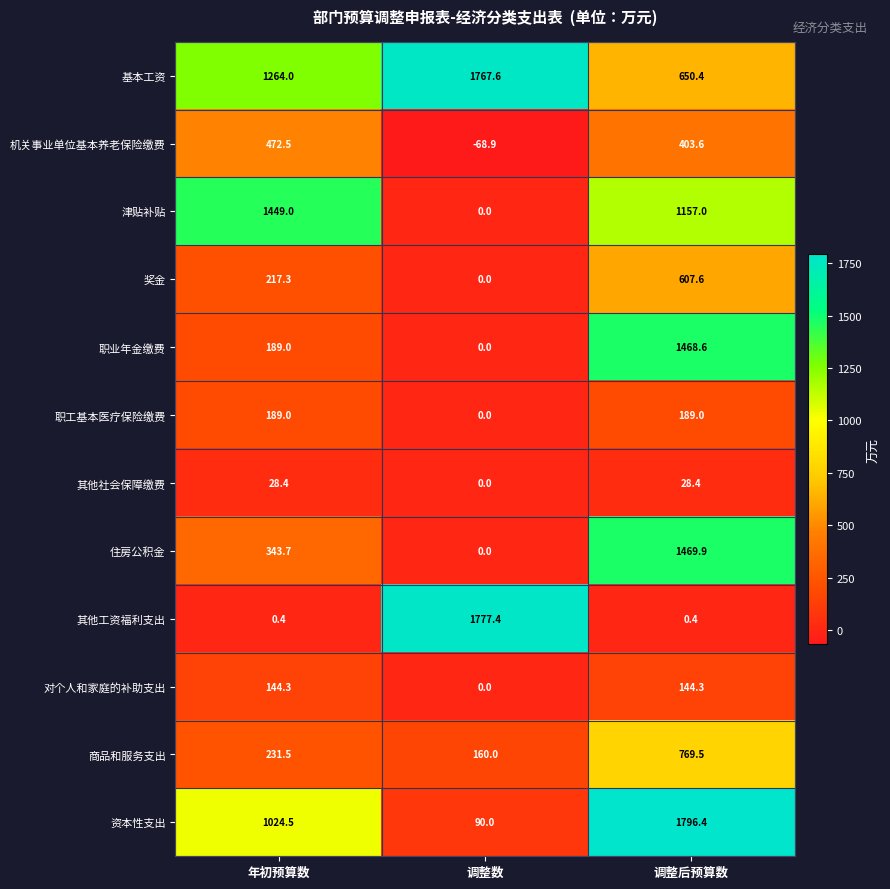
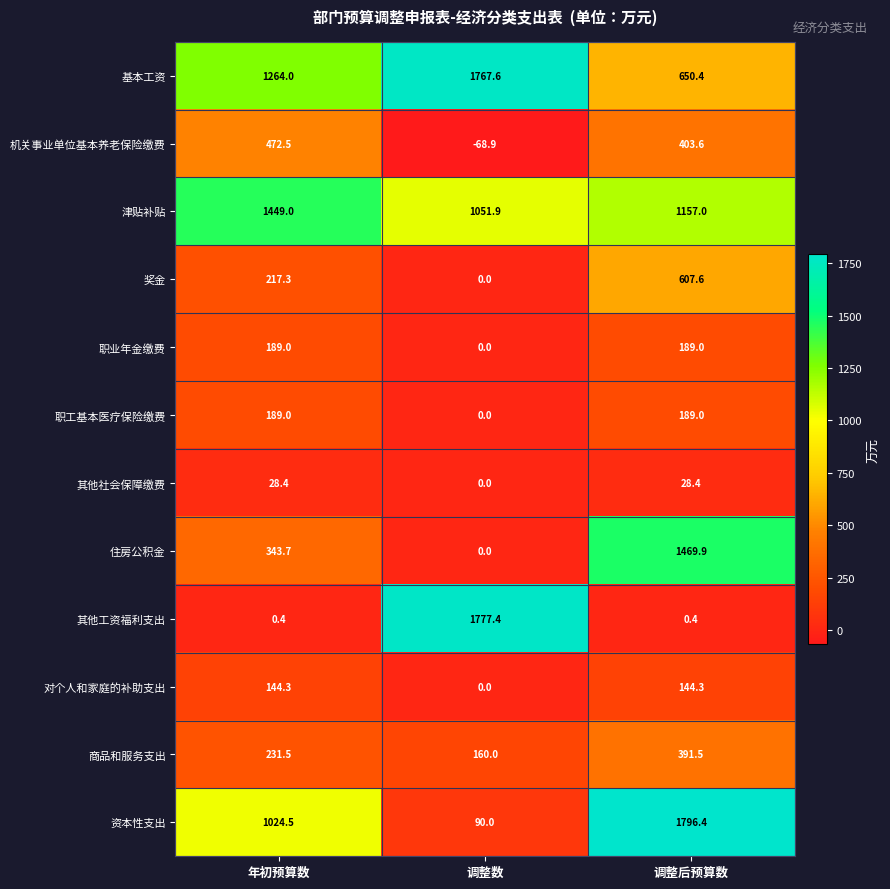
津贴补贴, 调整数: 0.0 -> 1051.9
职业年金缴费, 调整后预算数: 1468.6 -> 189.0
商品和服务支出, 调整后预算数: 769.5 -> 391.5
